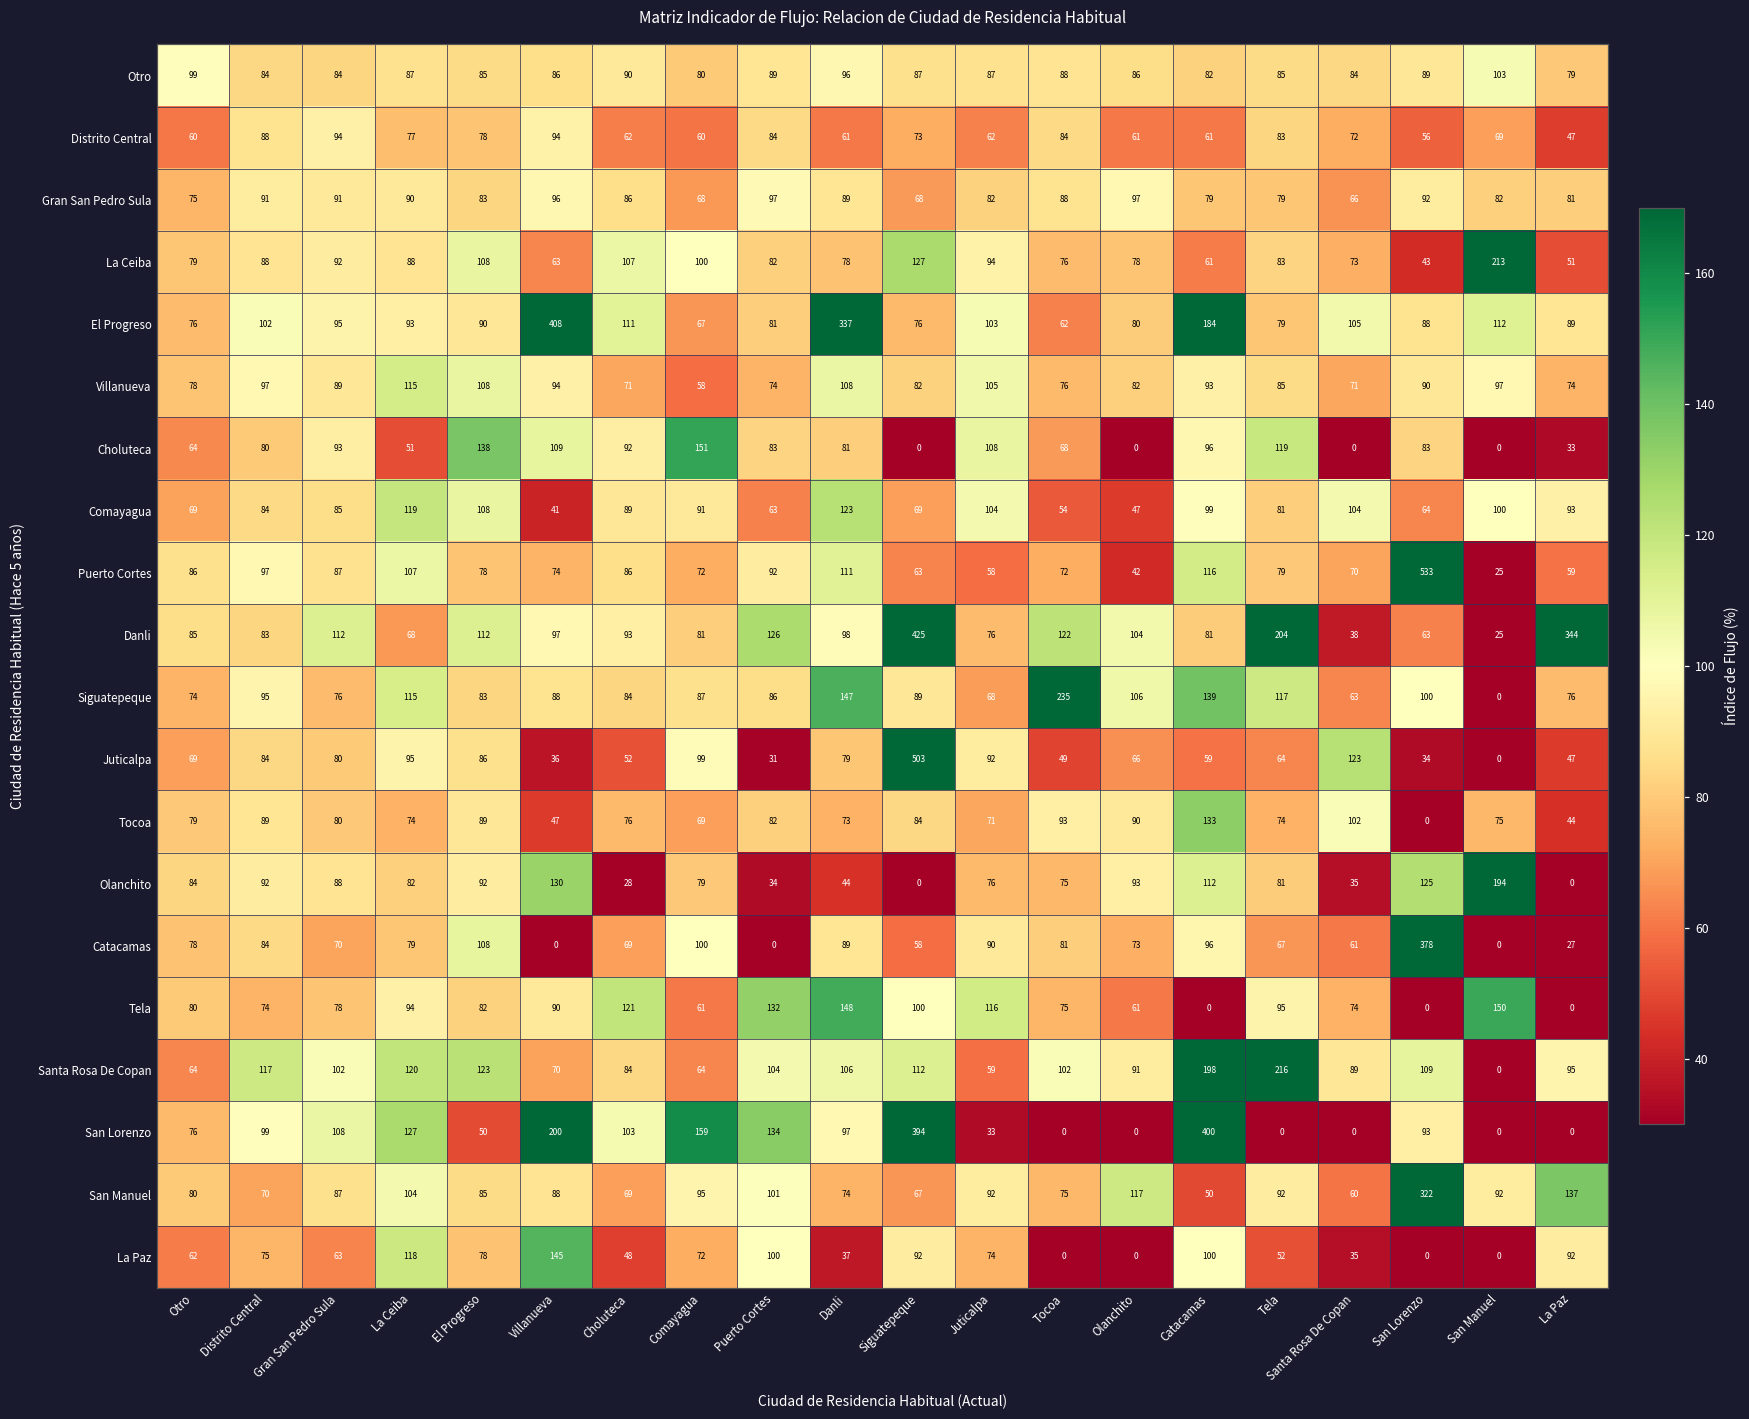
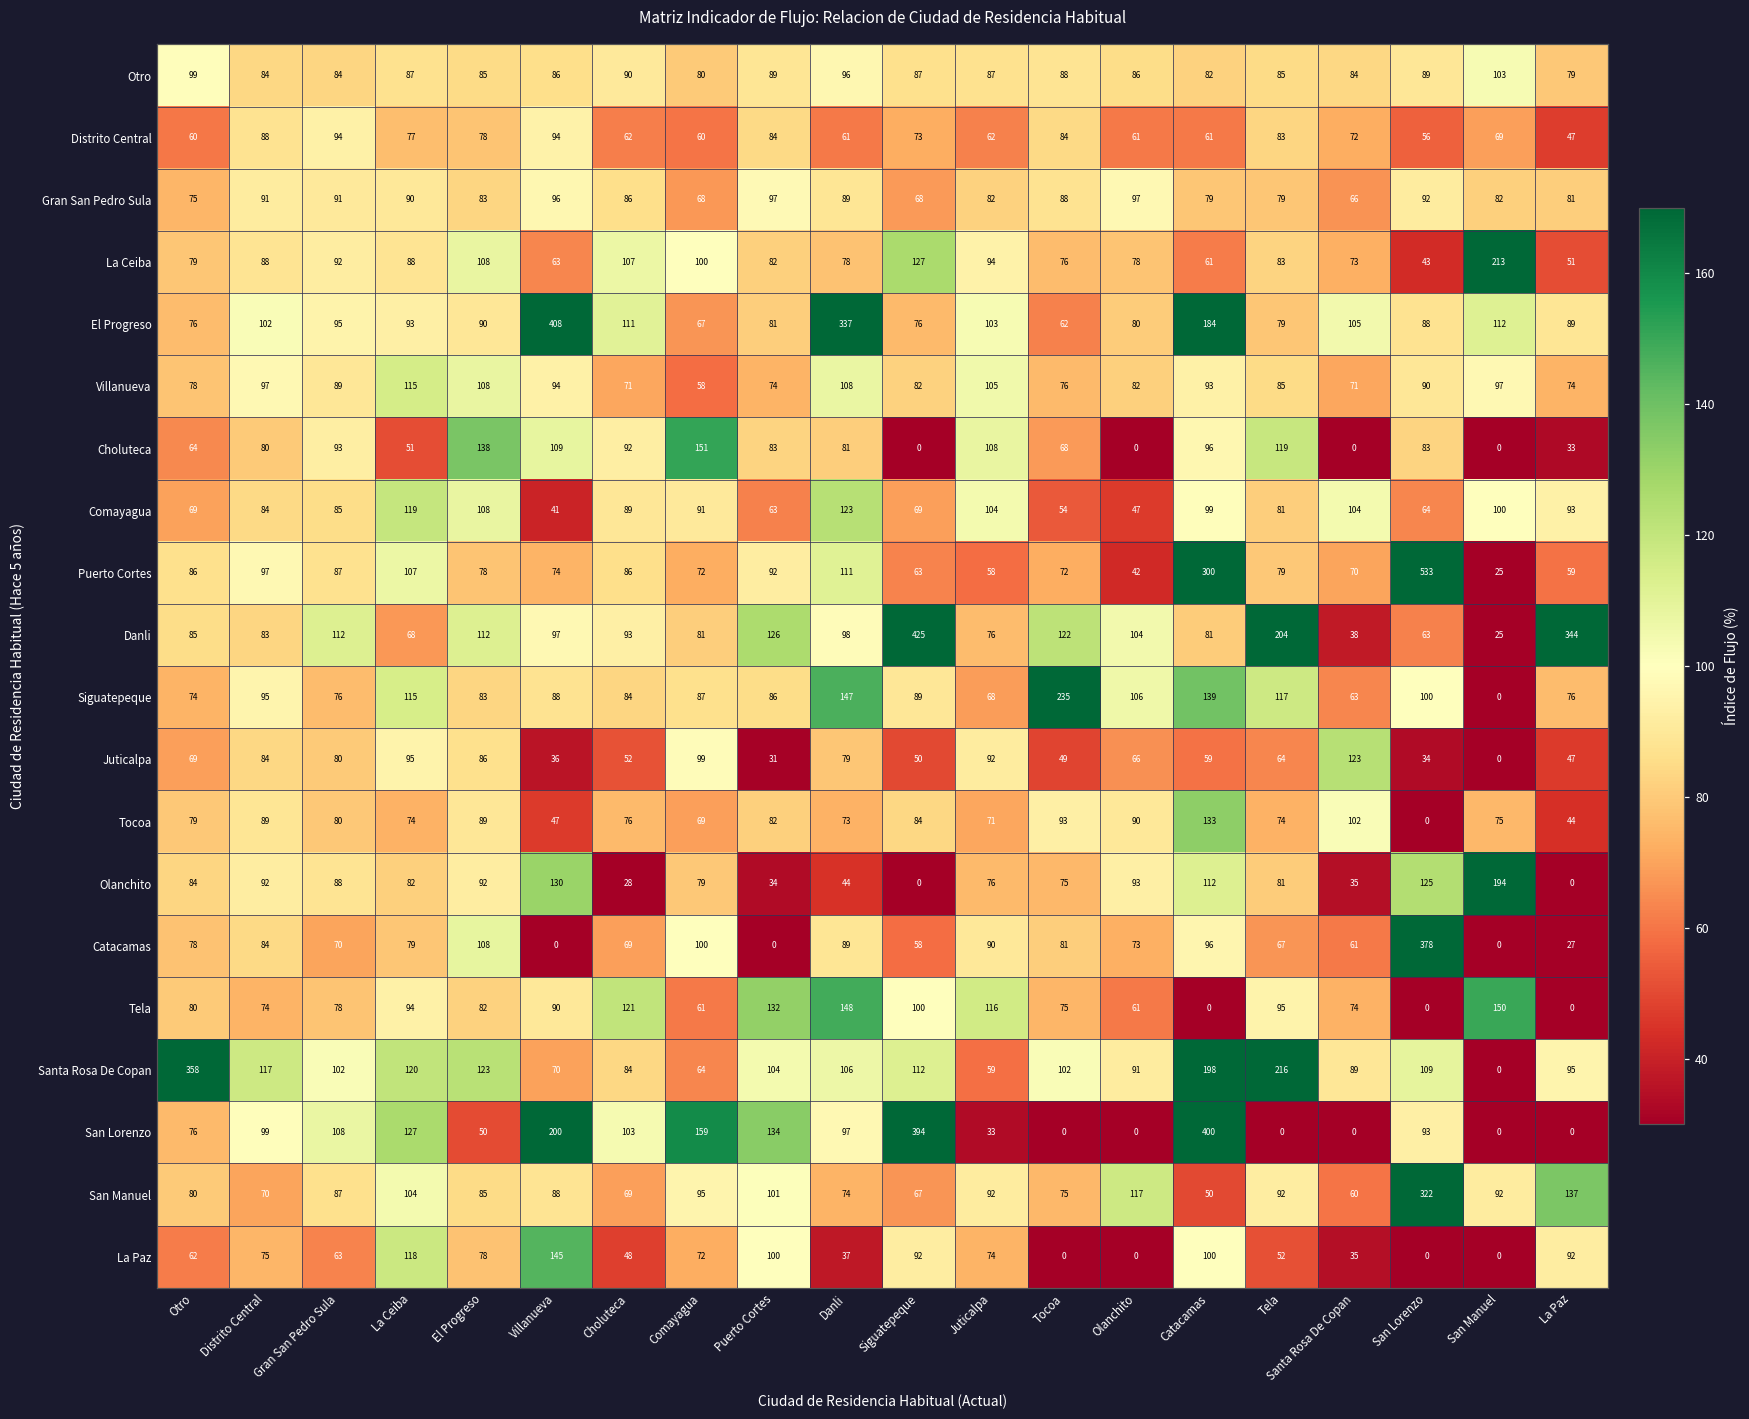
Puerto Cortes, Catacamas: 116 -> 300
Juticalpa, Siguatepeque: 503 -> 50
Santa Rosa De Copan, Otro: 64 -> 358
